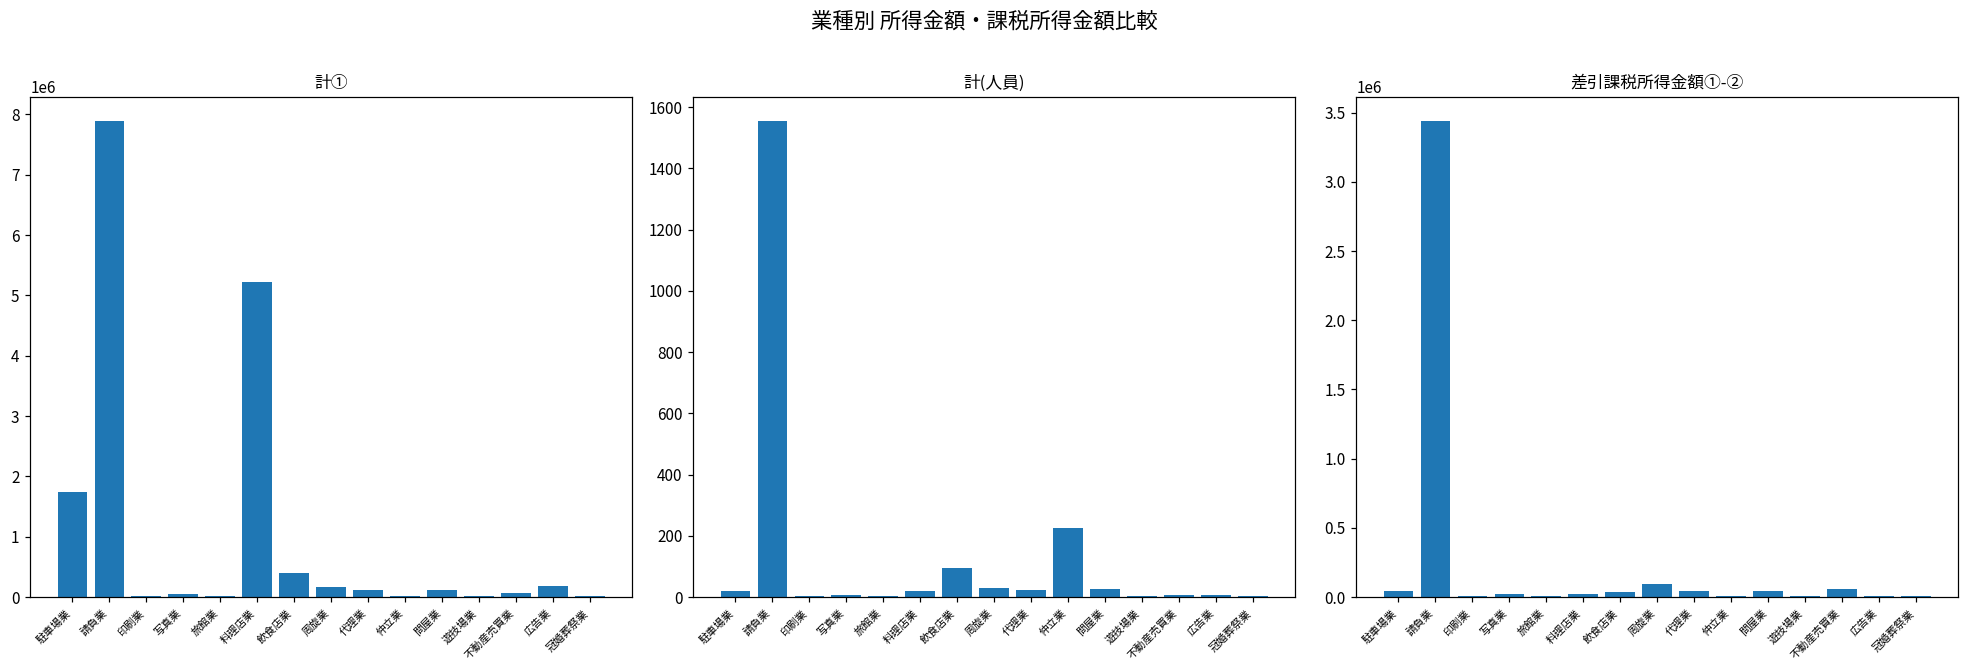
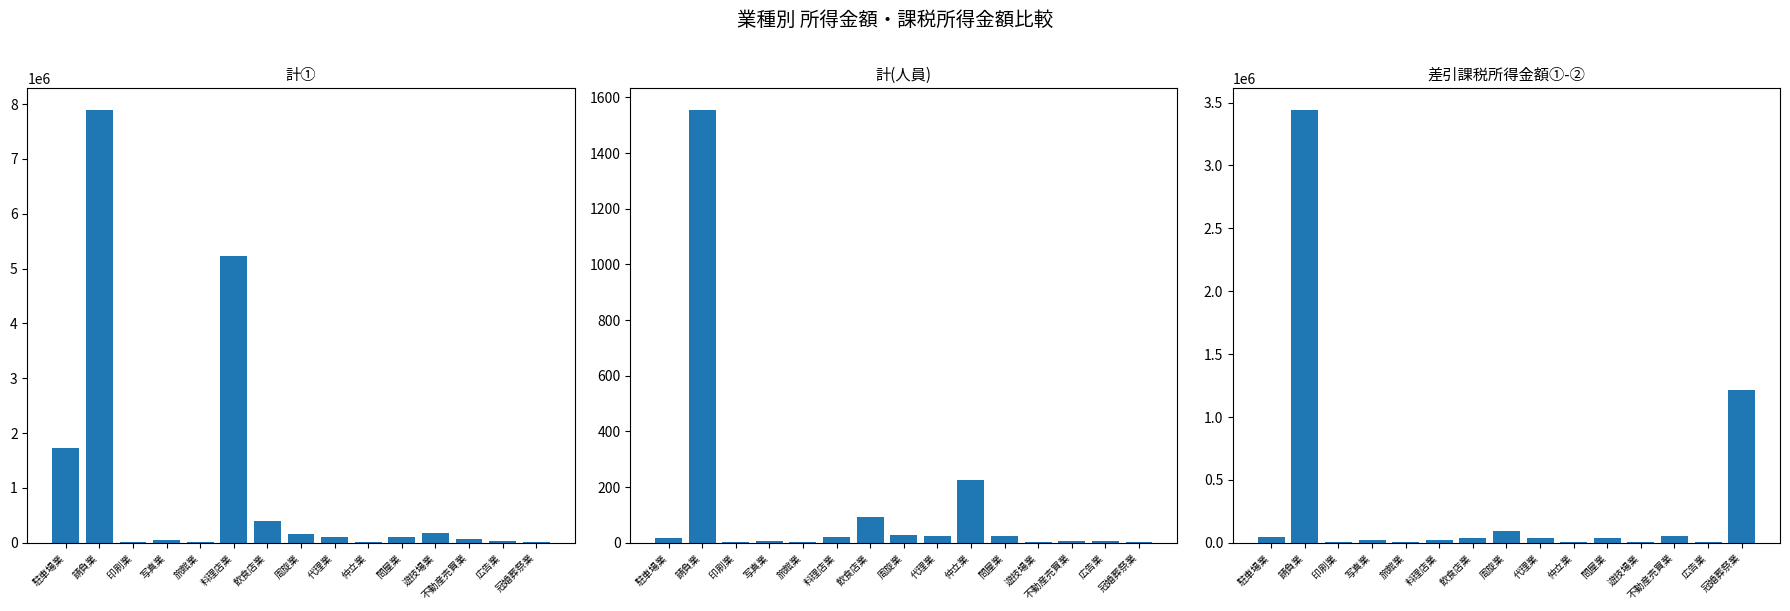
計①, 遊技場業: 0 -> 200000
計①, 広告業: 200000 -> 0
差引課税所得金額①-②, 冠婚葬祭業: 10000 -> 1210000
